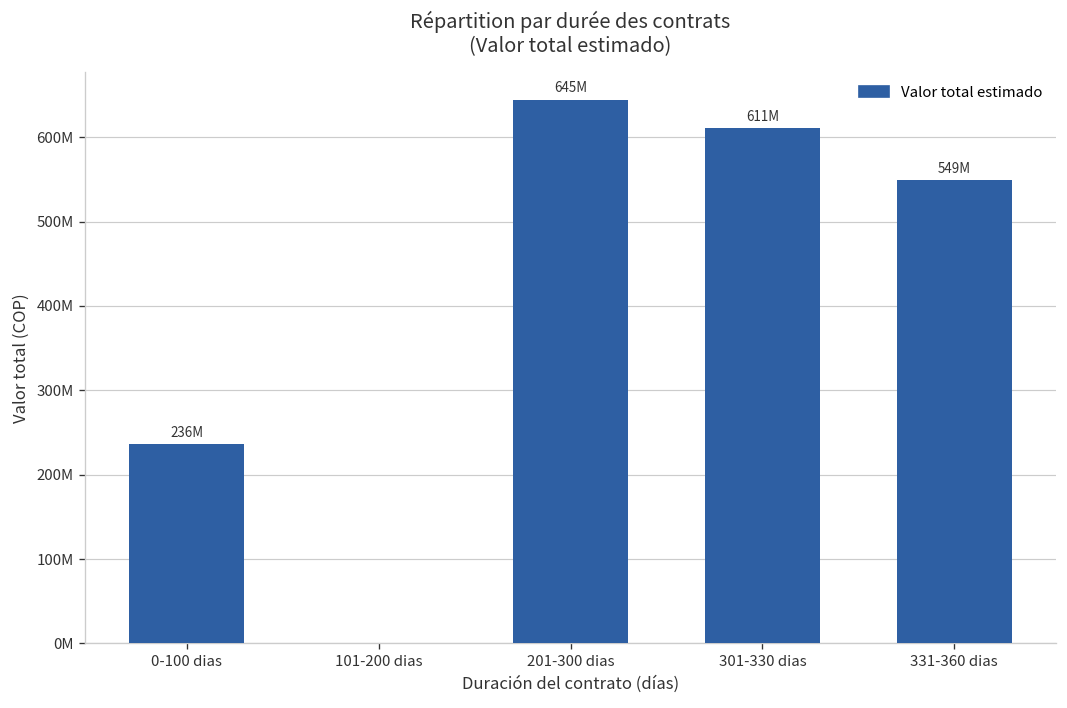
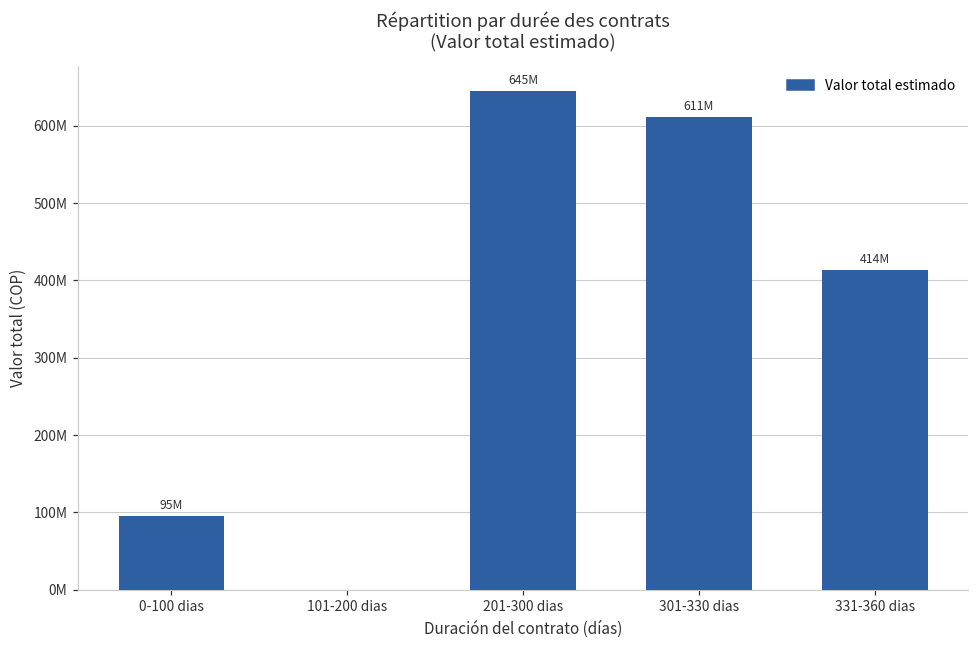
0-100 dias: 236M -> 95M
331-360 dias: 549M -> 414M
